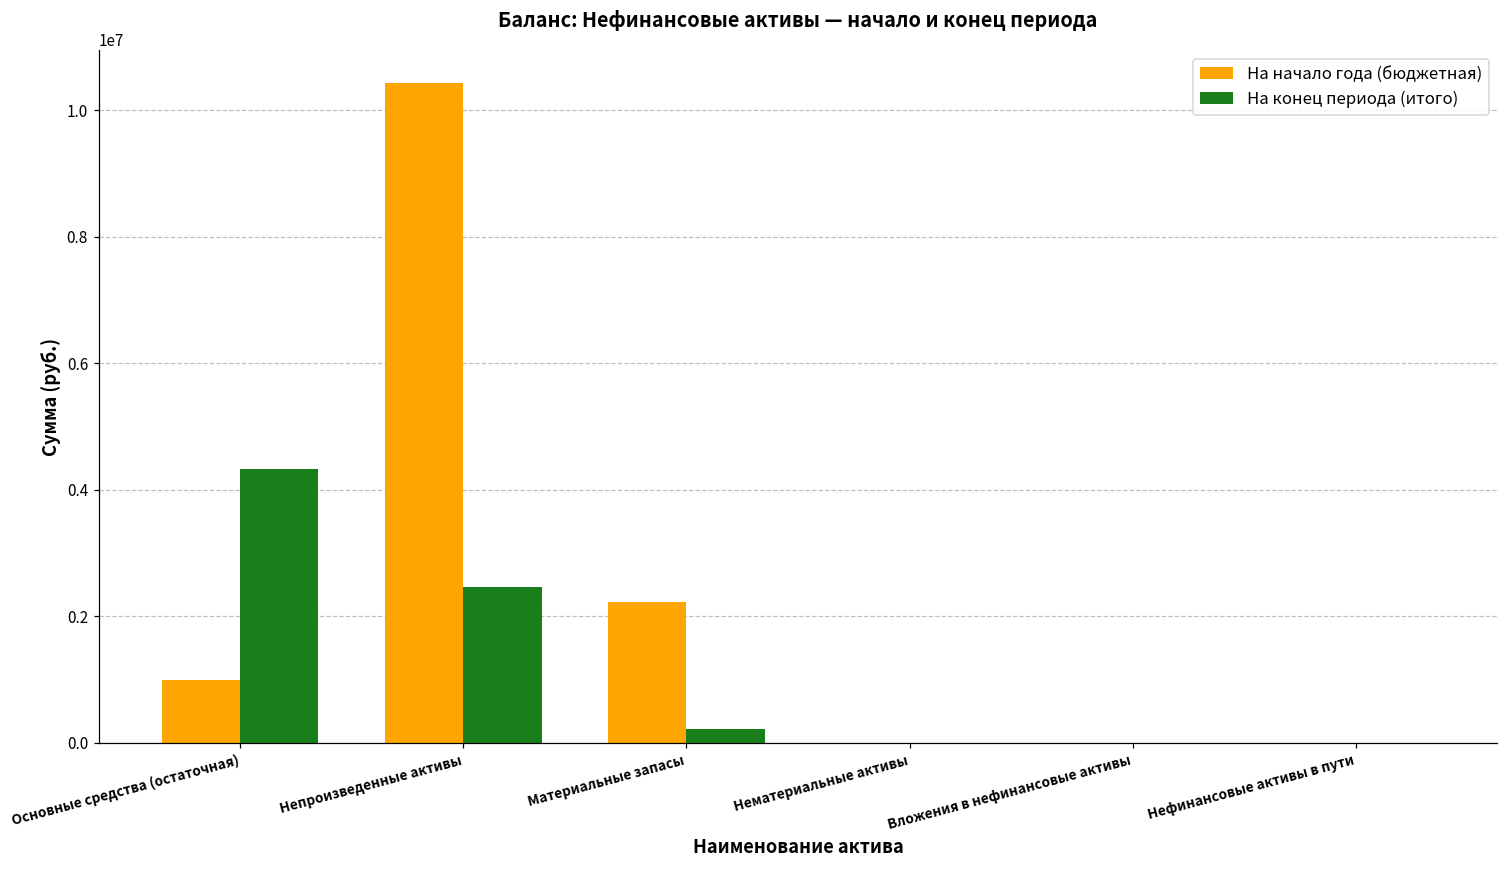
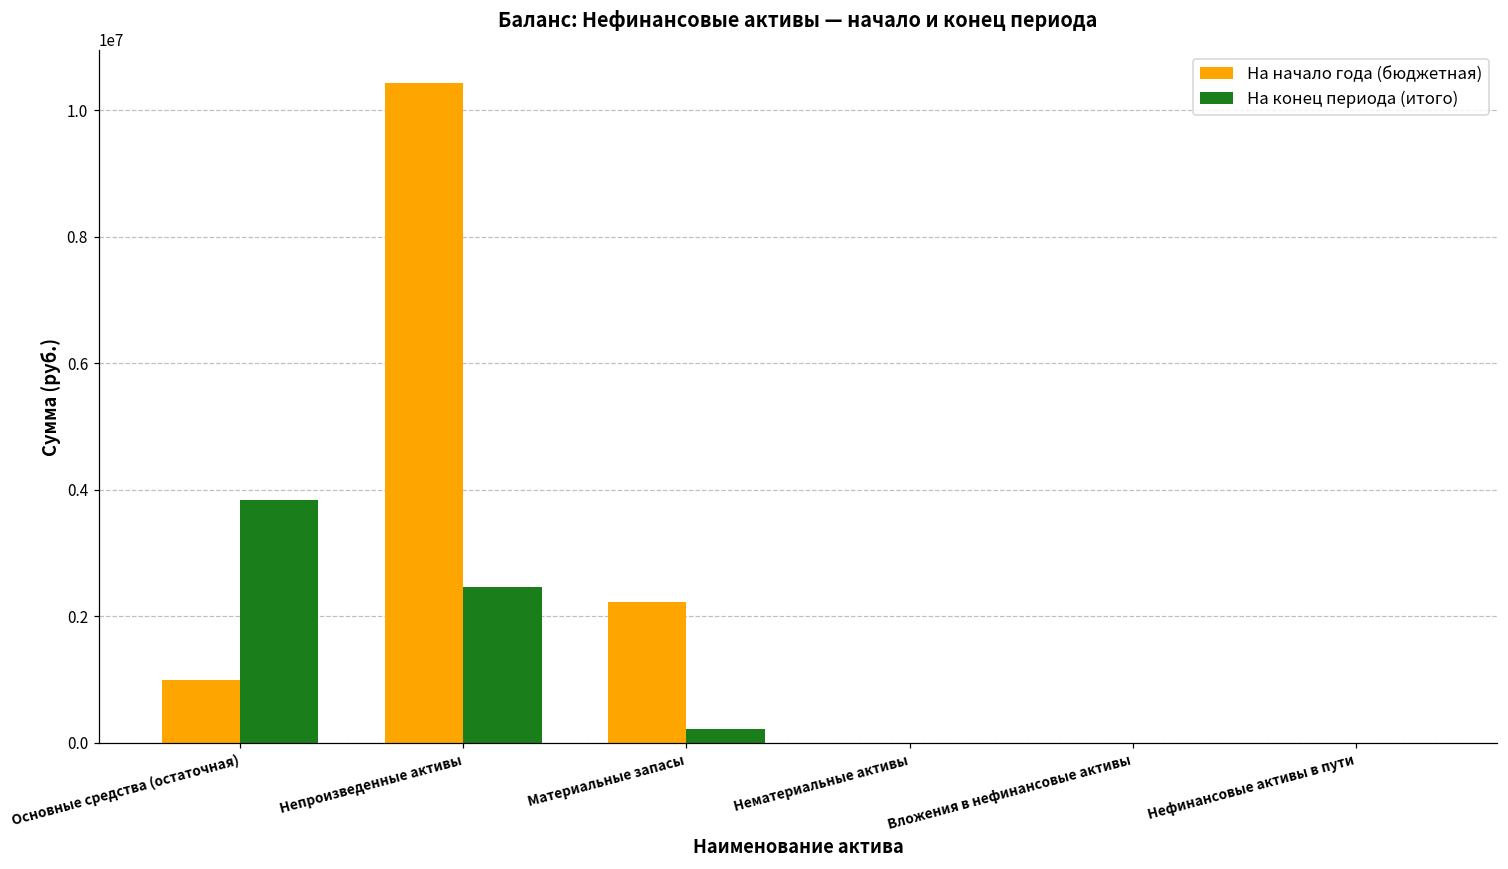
На конец периода (итого), Основные средства (остаточная): 4300000 -> 3800000
